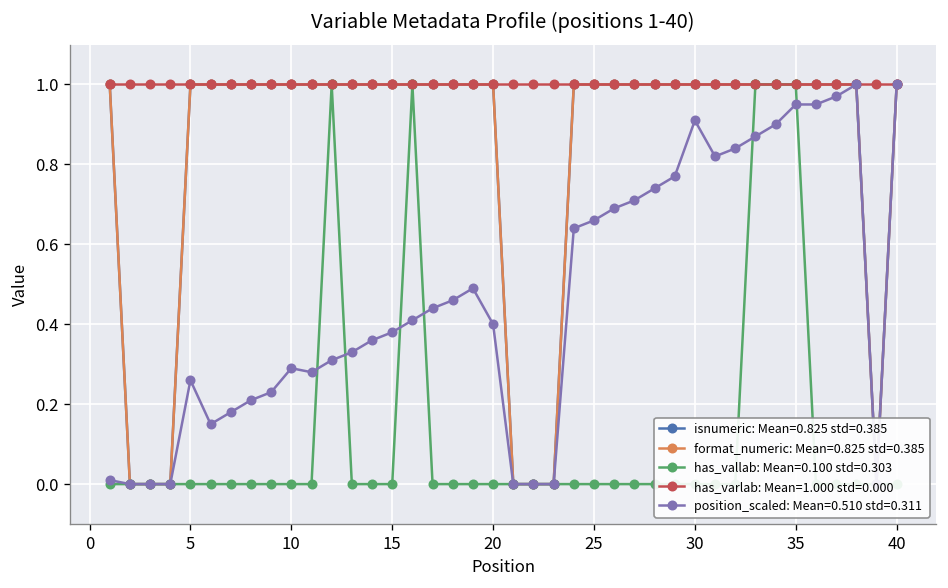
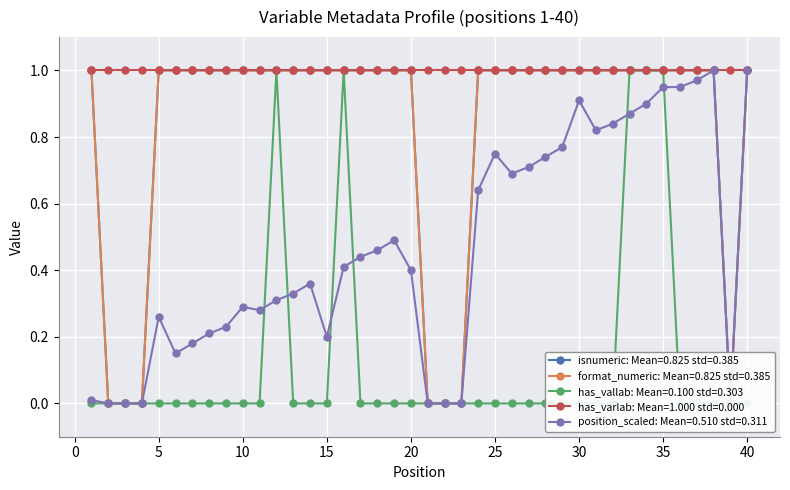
position_scaled: Mean=0.510 std=0.311, 15: 0.38 -> 0.20
position_scaled: Mean=0.510 std=0.311, 25: 0.66 -> 0.75
